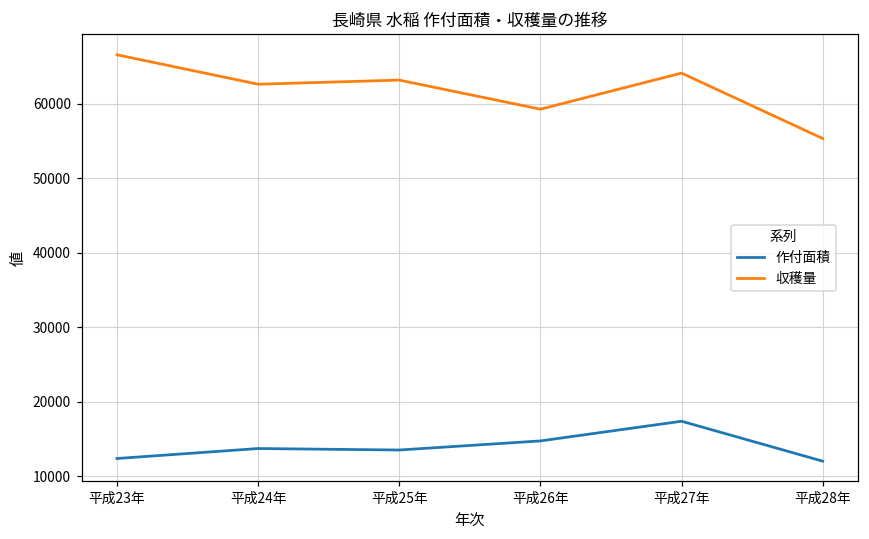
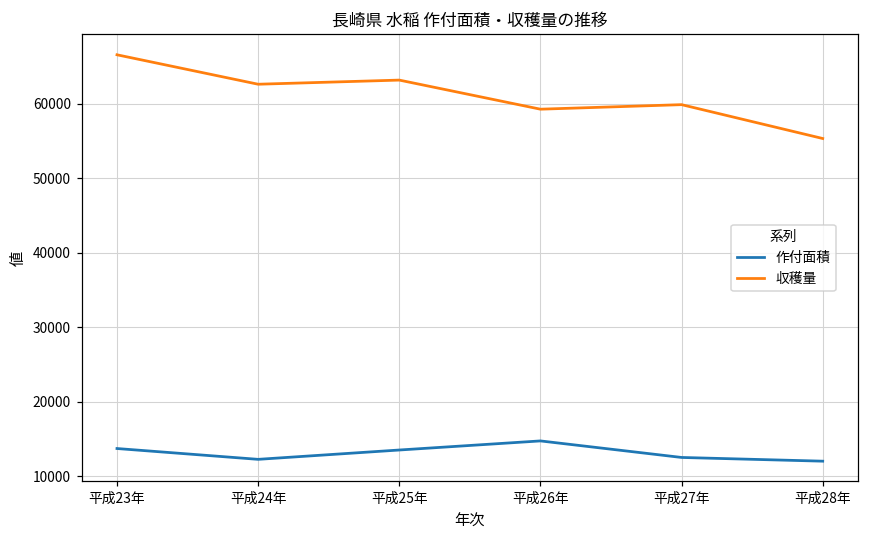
作付面積, 平成23年: 12000 -> 14000
作付面積, 平成24年: 14000 -> 12000
作付面積, 平成27年: 17000 -> 13000
収穫量, 平成27年: 64000 -> 60000
